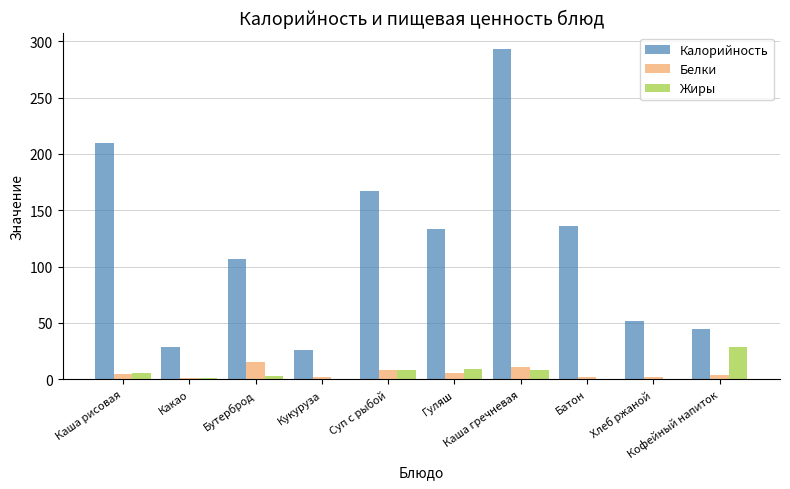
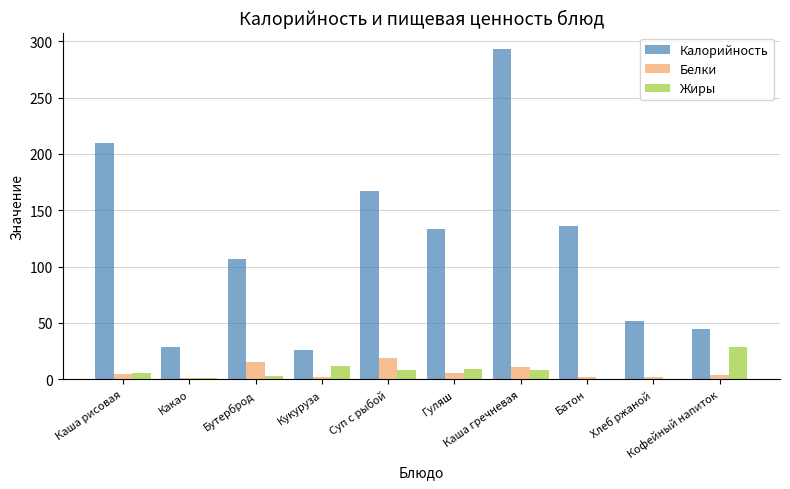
Жиры, Кукуруза: 0 -> 12
Белки, Суп с рыбой: 9 -> 19
